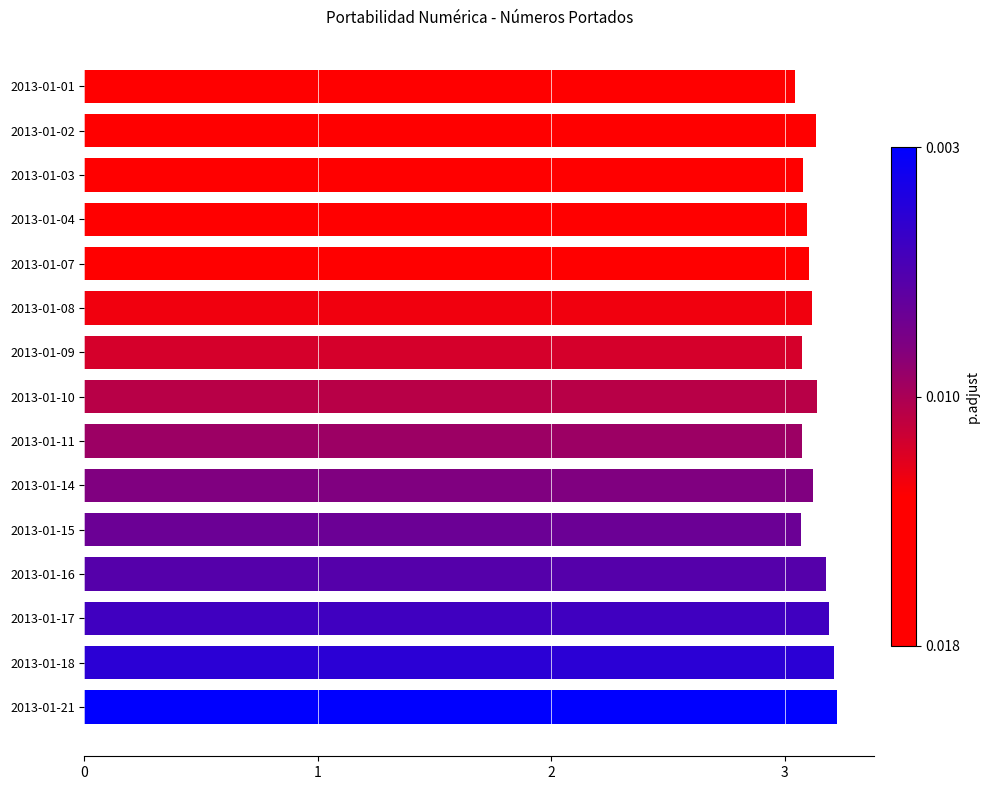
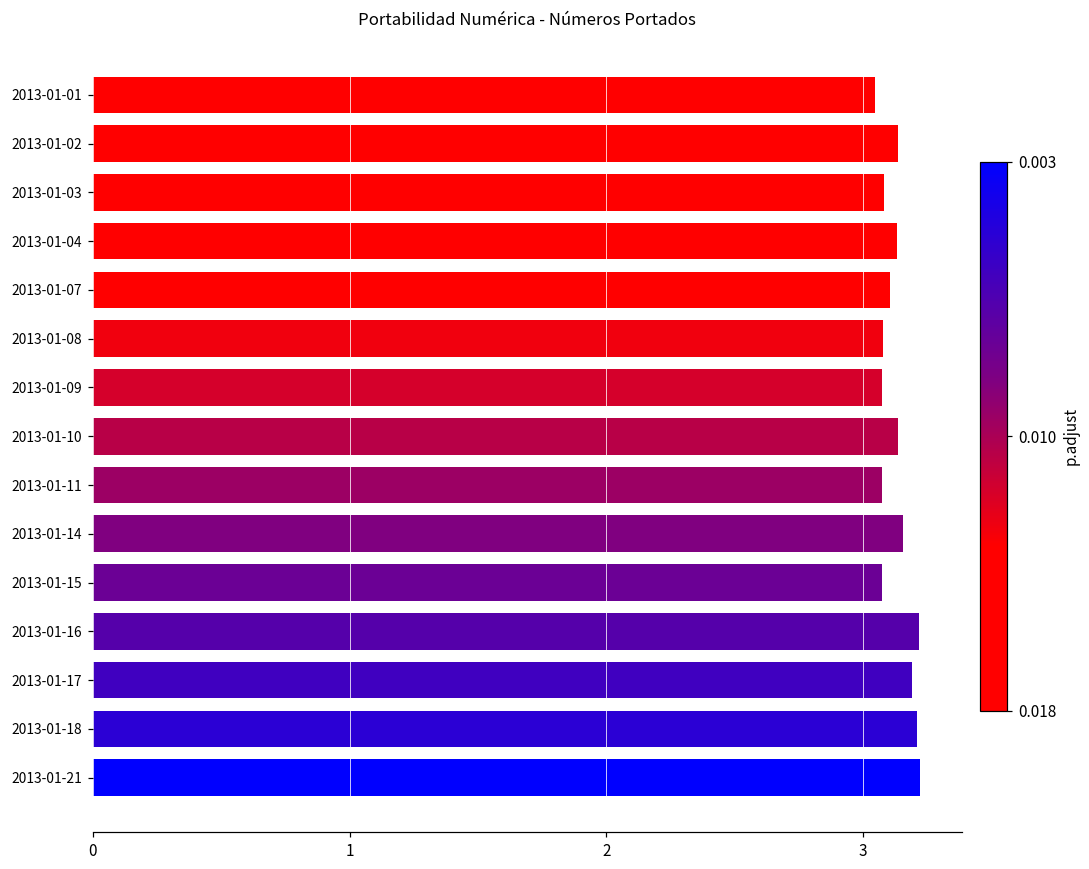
2013-01-04: 3.09 -> 3.13
2013-01-08: 3.12 -> 3.08
2013-01-14: 3.12 -> 3.16
2013-01-16: 3.18 -> 3.22
